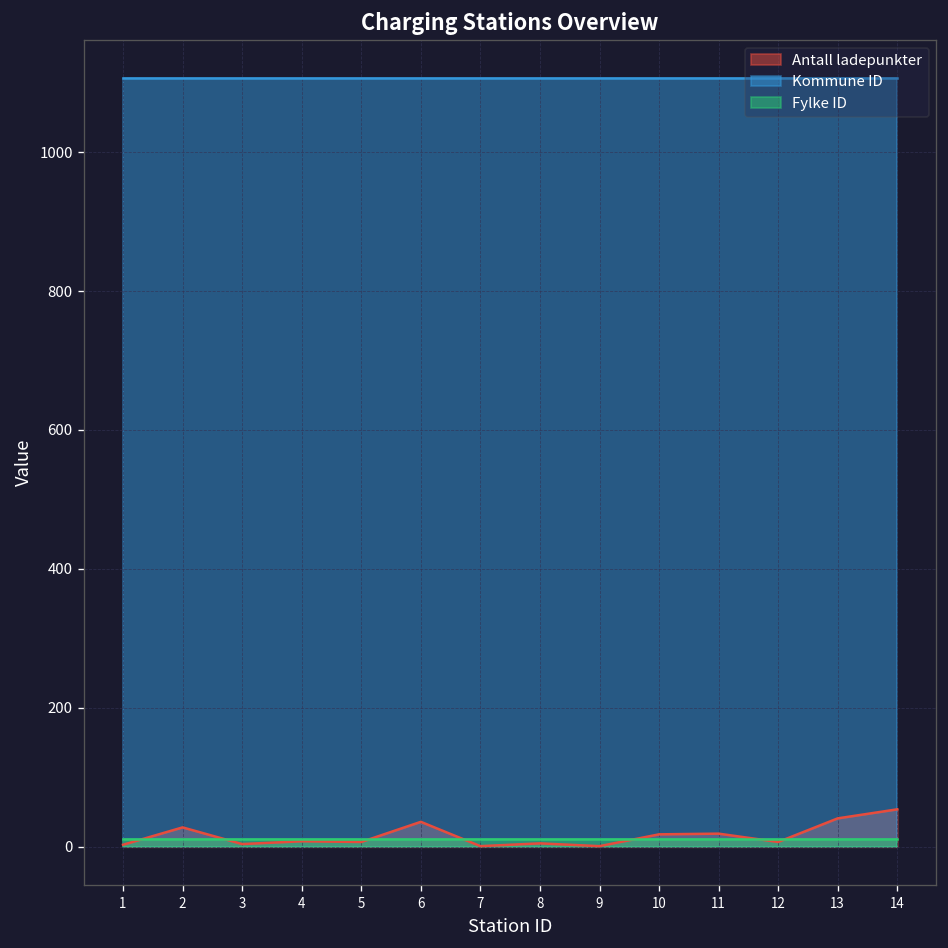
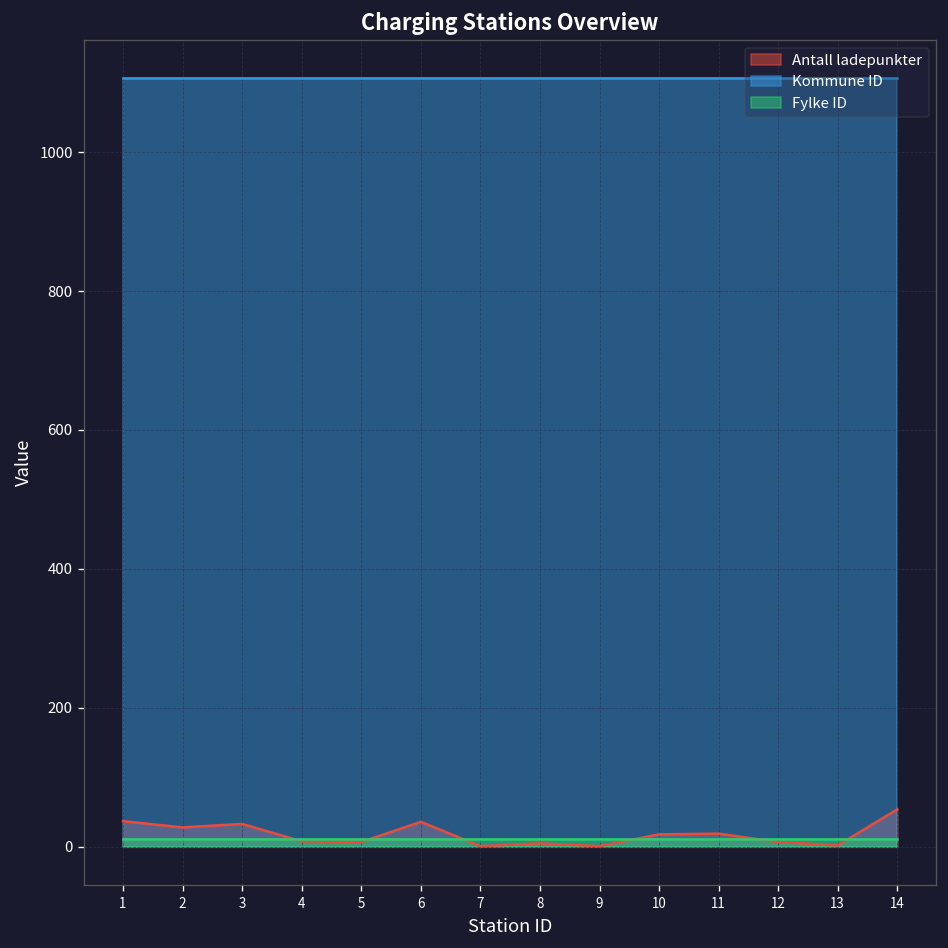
Antall ladepunkter, 1: 0 -> 40
Antall ladepunkter, 3: 0 -> 30
Antall ladepunkter, 13: 40 -> 0
